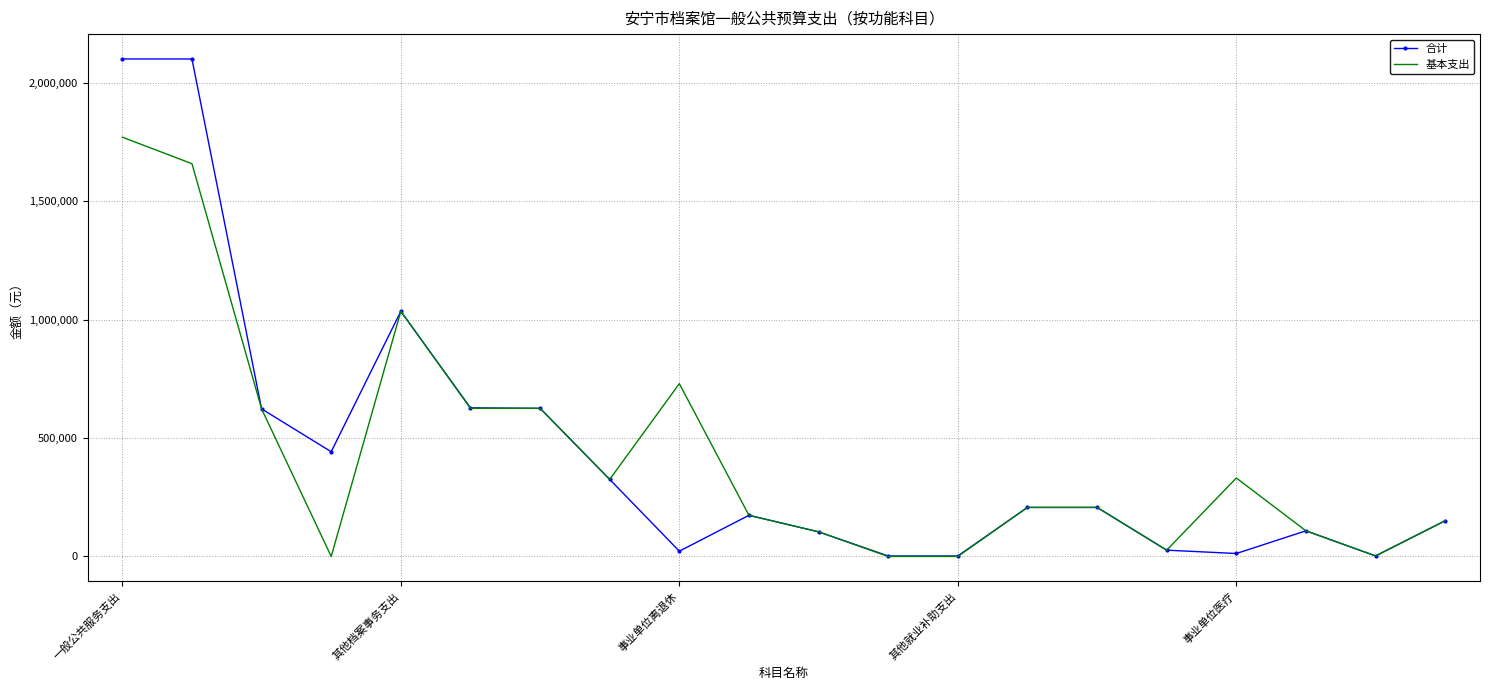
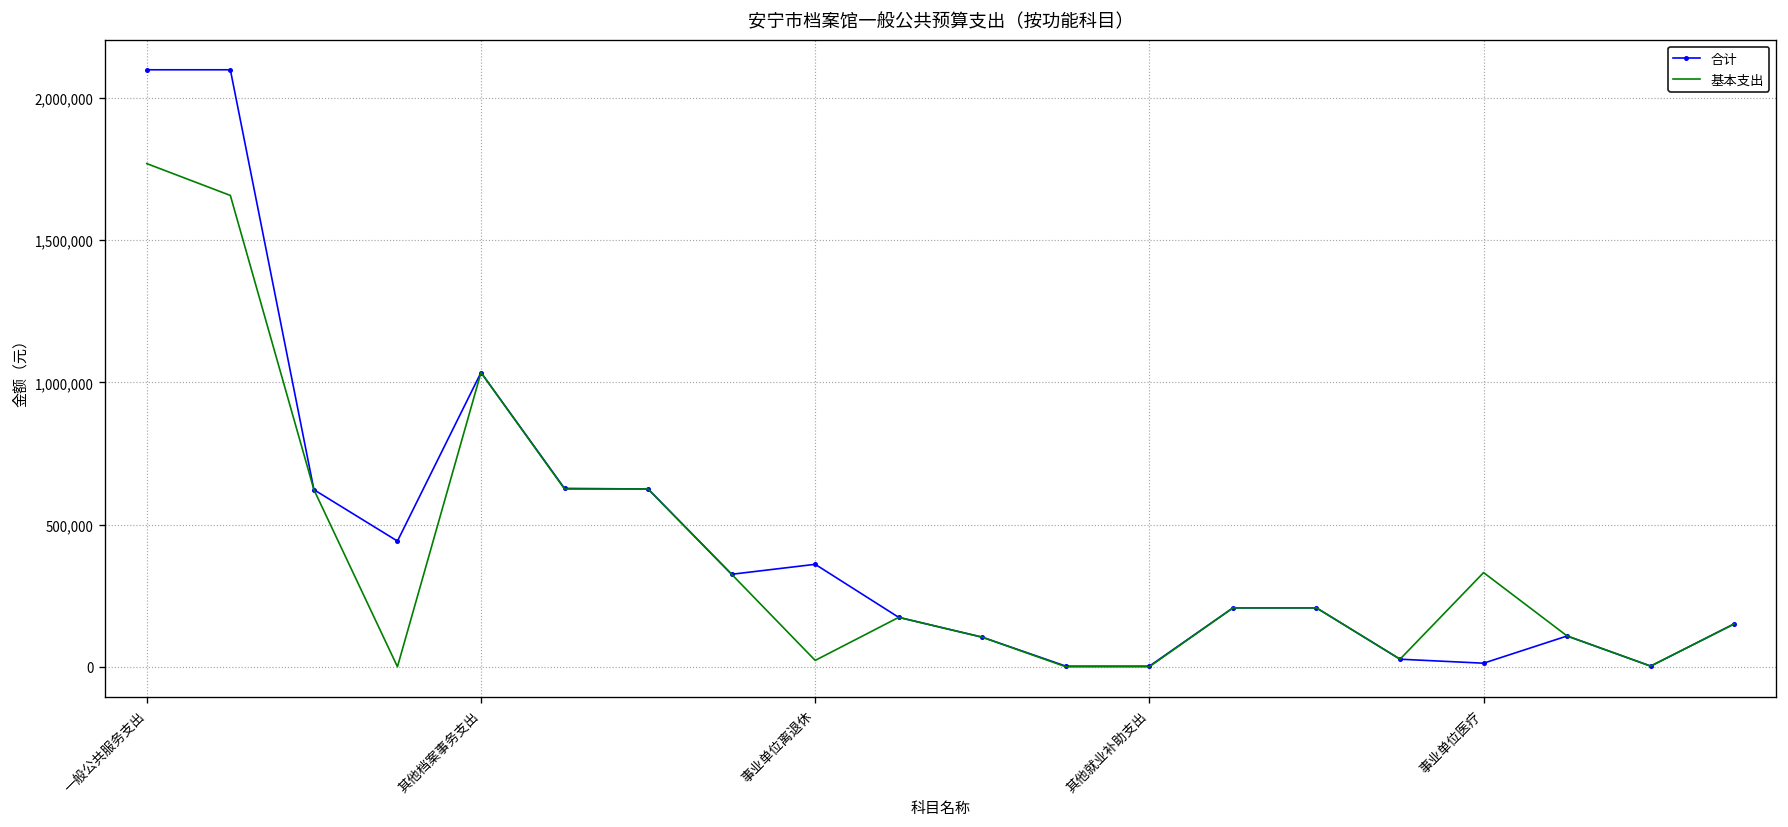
合计, 事业单位离退休: 20,000 -> 360,000
基本支出, 事业单位离退休: 730,000 -> 20,000
